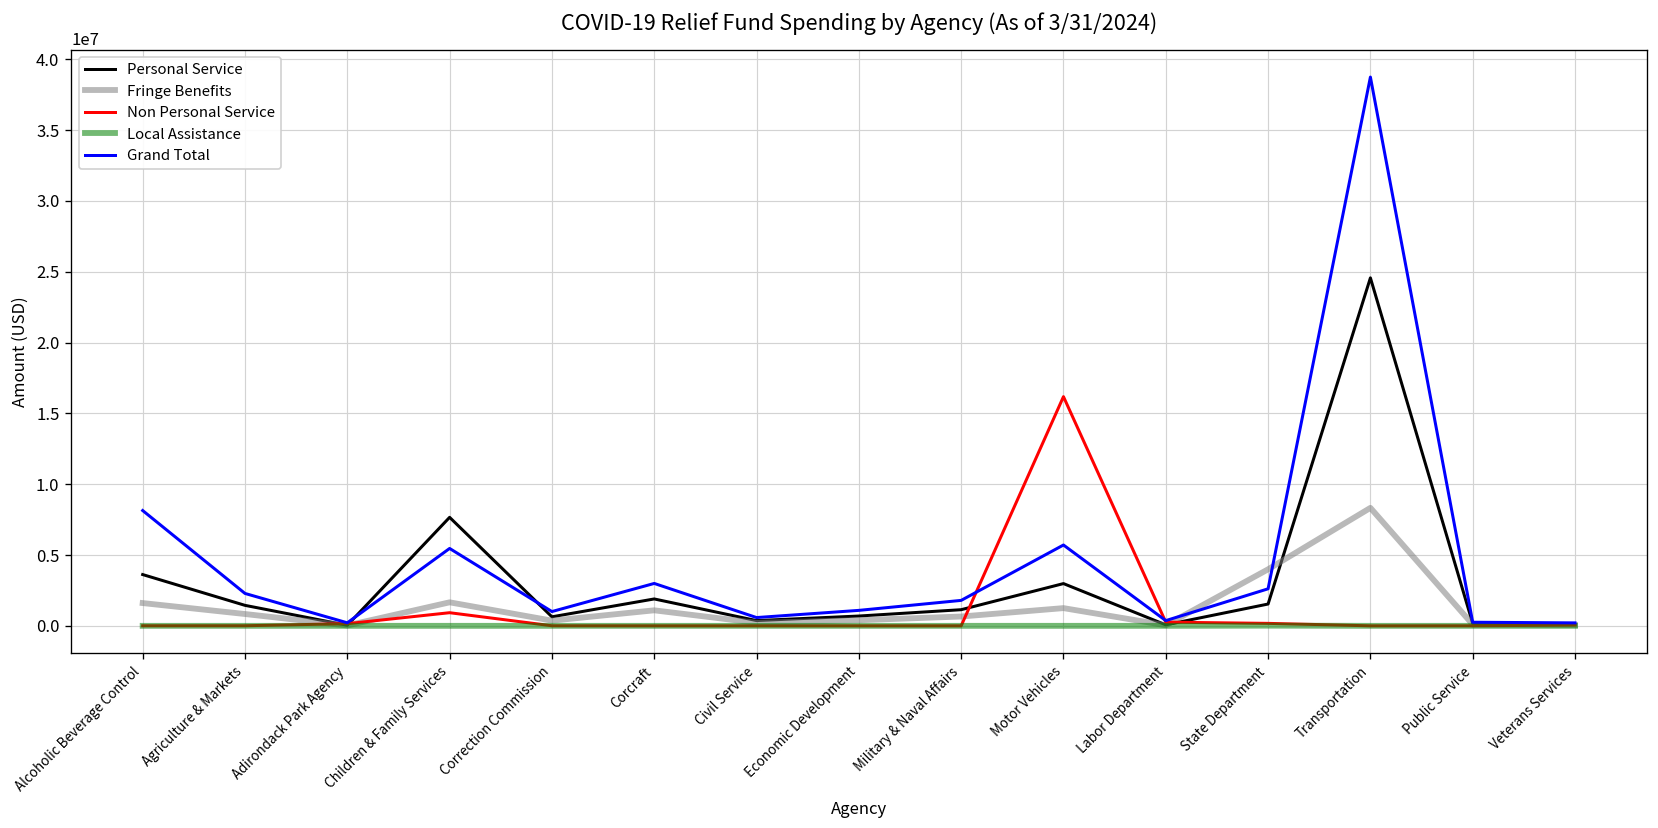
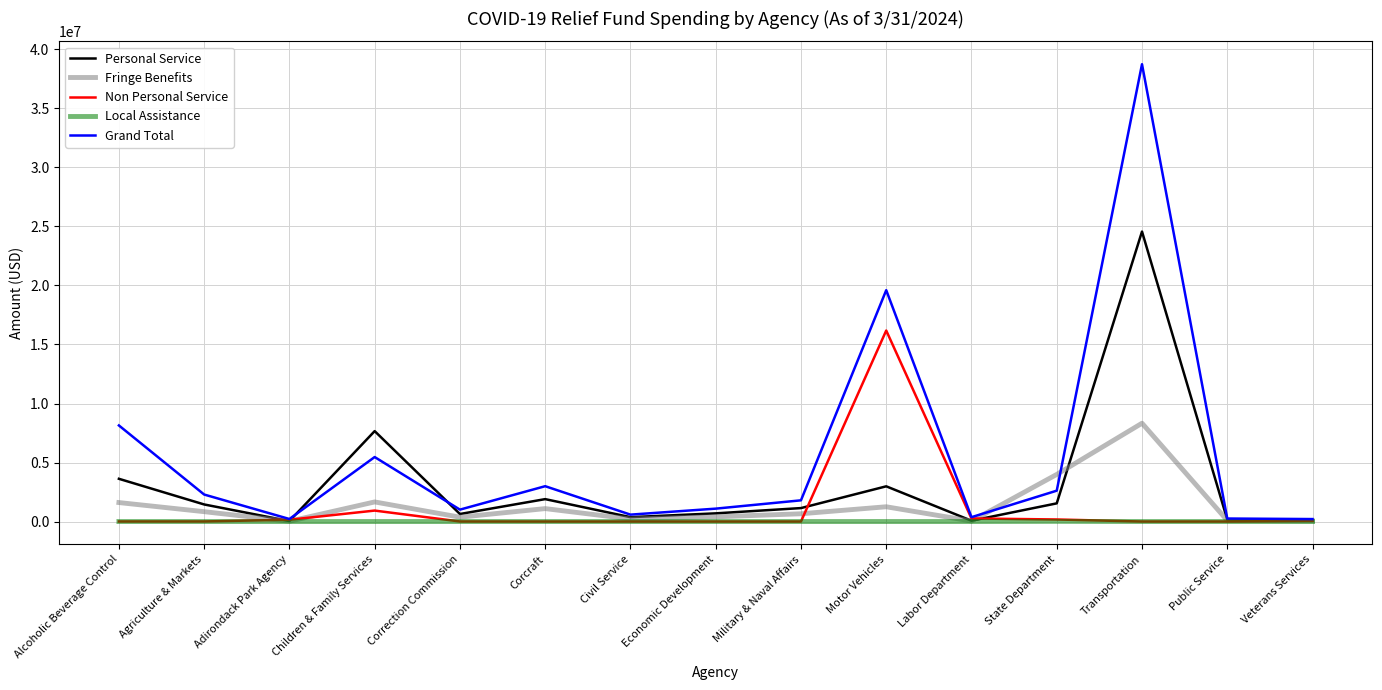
Grand Total, Motor Vehicles: 5700000 -> 19600000
